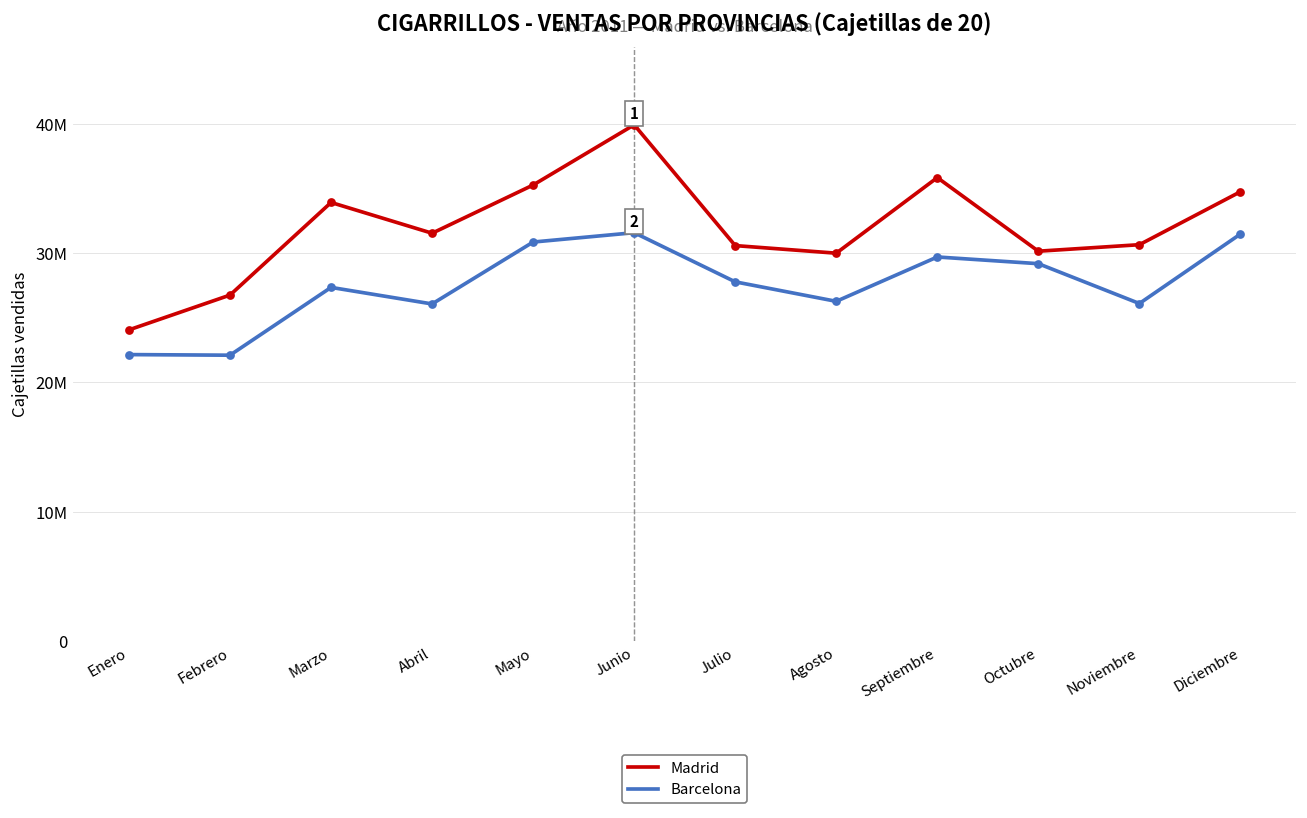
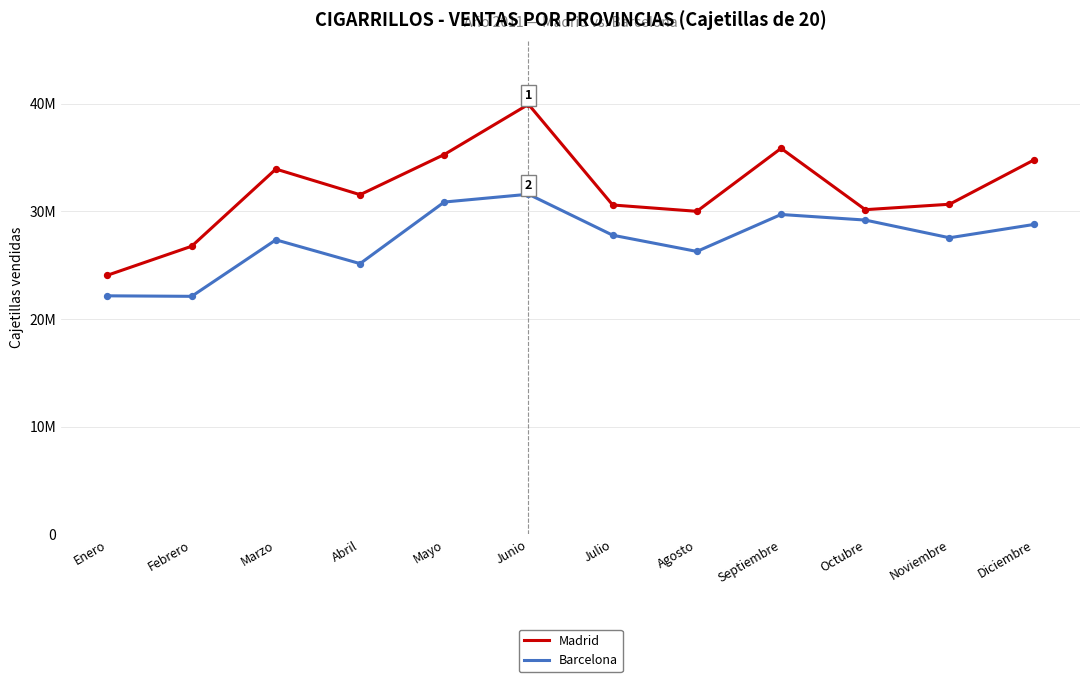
Barcelona, Abril: 26100000 -> 25100000
Barcelona, Noviembre: 26100000 -> 27500000
Barcelona, Diciembre: 31500000 -> 28800000
